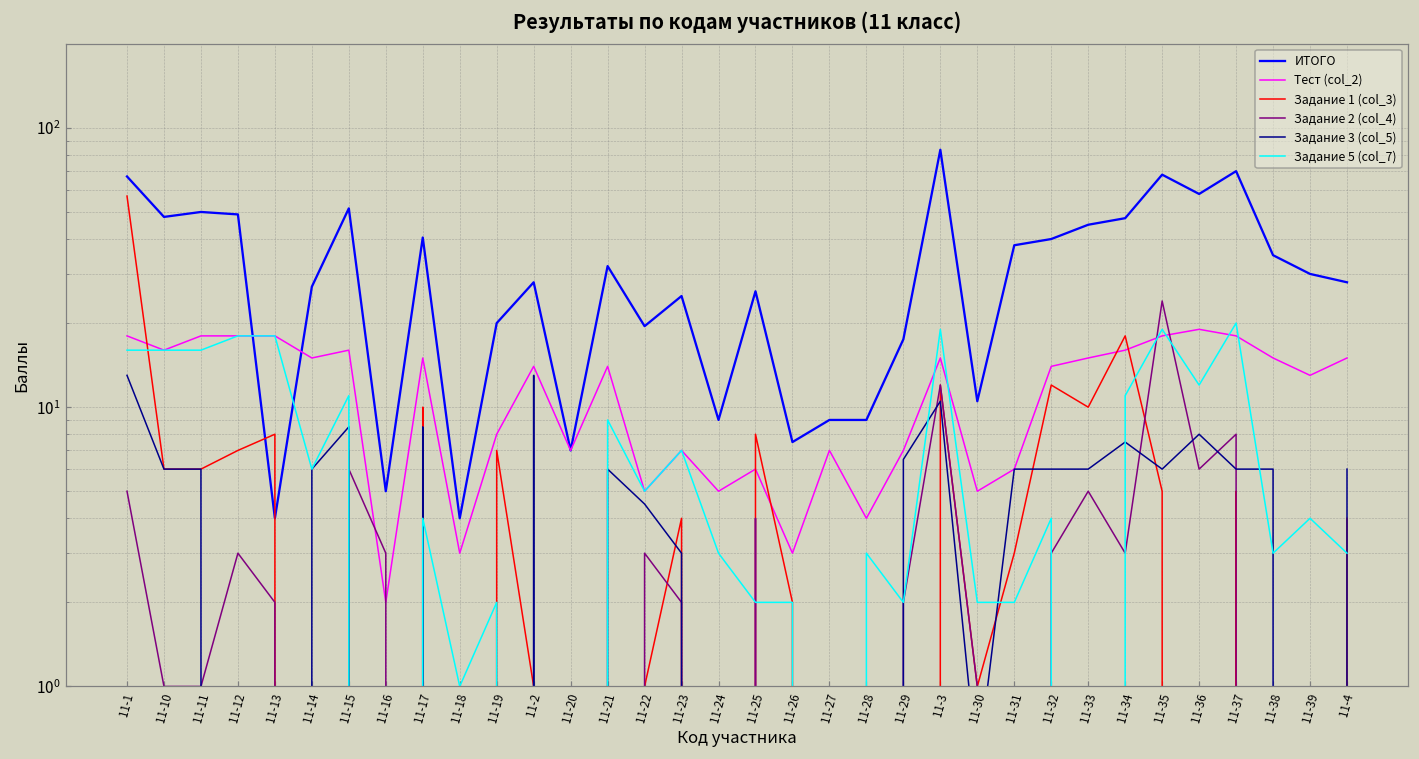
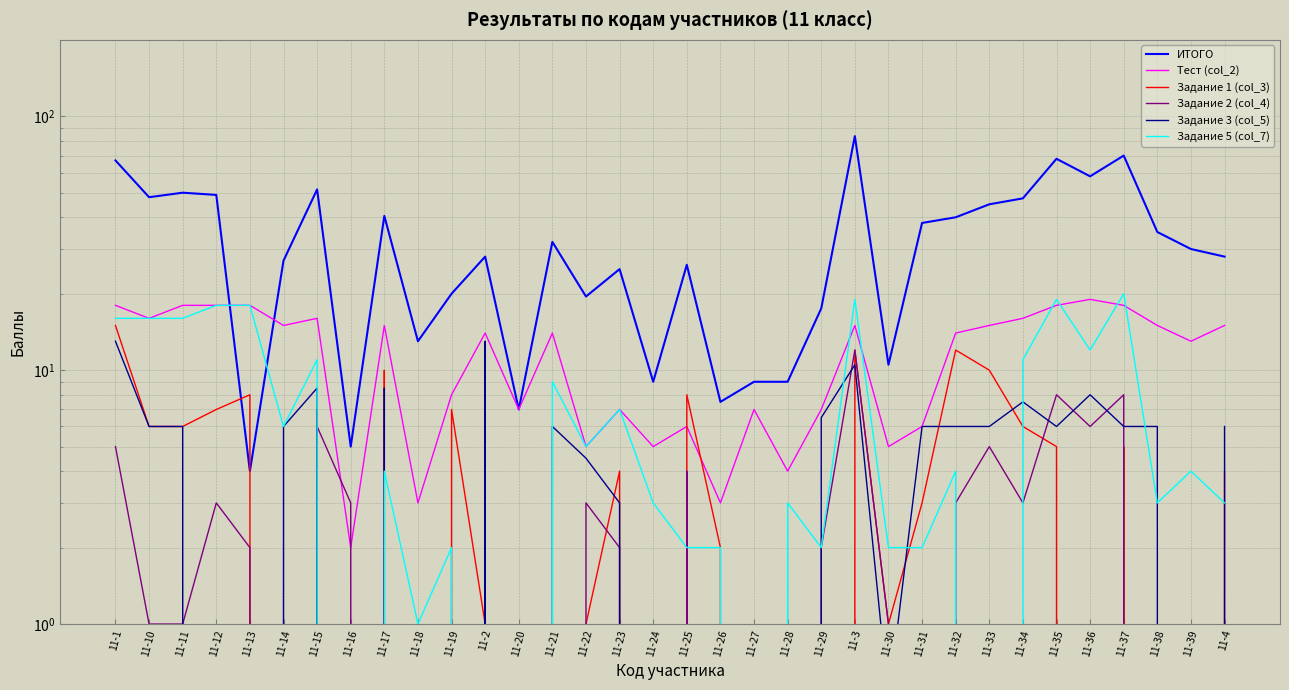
Задание 1 (col_3), 11-1: 57 -> 15
ИТОГО, 11-18: 4 -> 13
Задание 1 (col_3), 11-34: 18 -> 6
Задание 2 (col_4), 11-35: 24 -> 8
